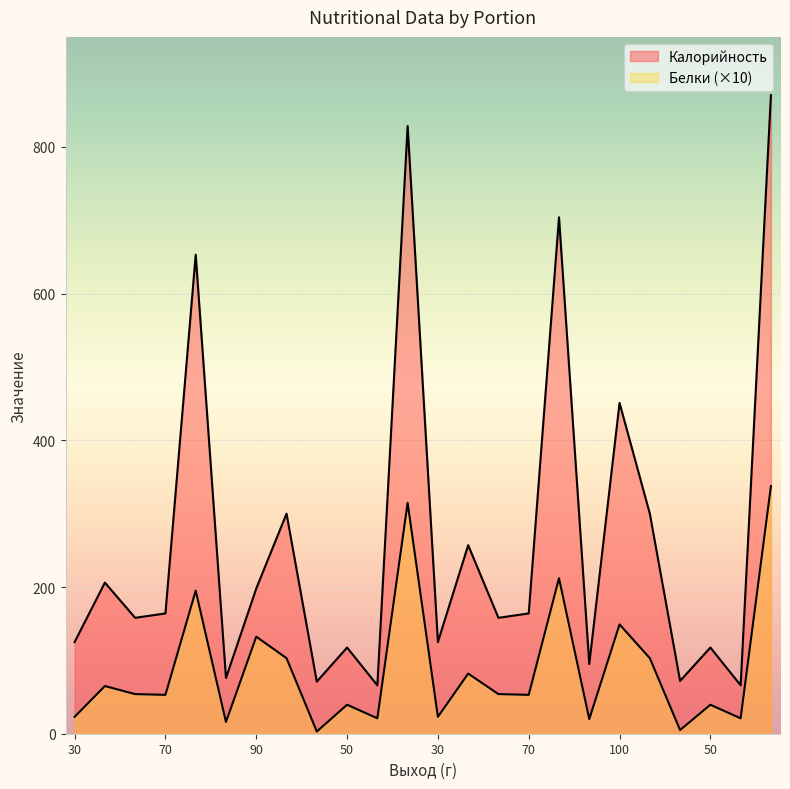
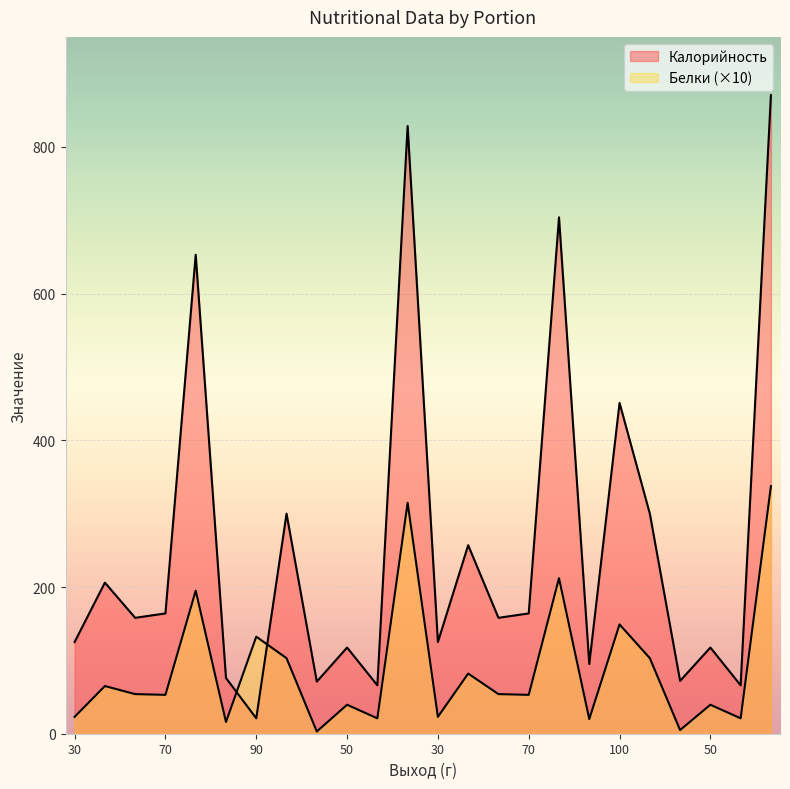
Калорийность, 90: 200 -> 20
